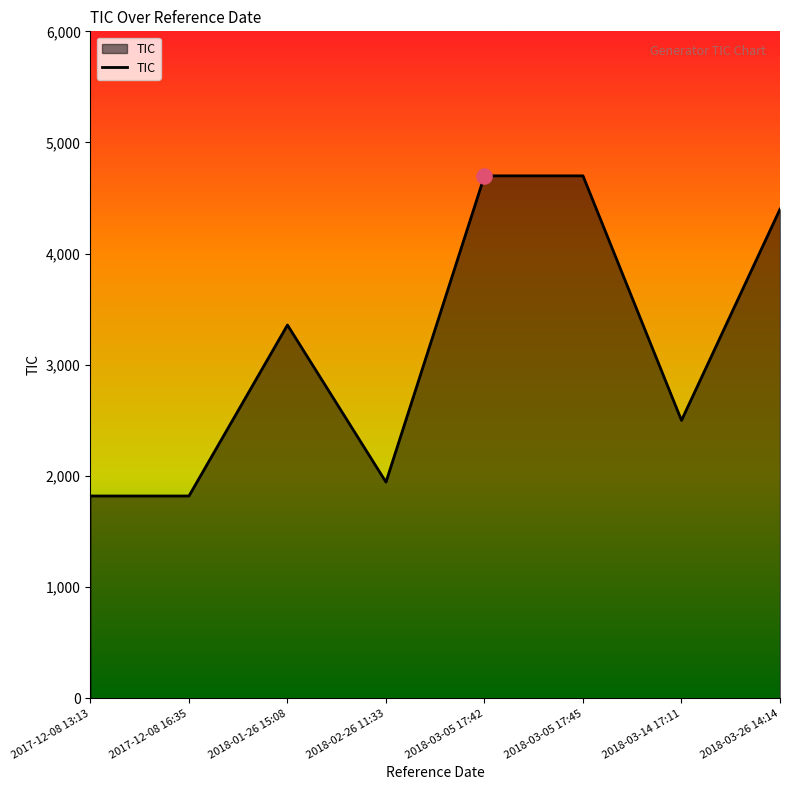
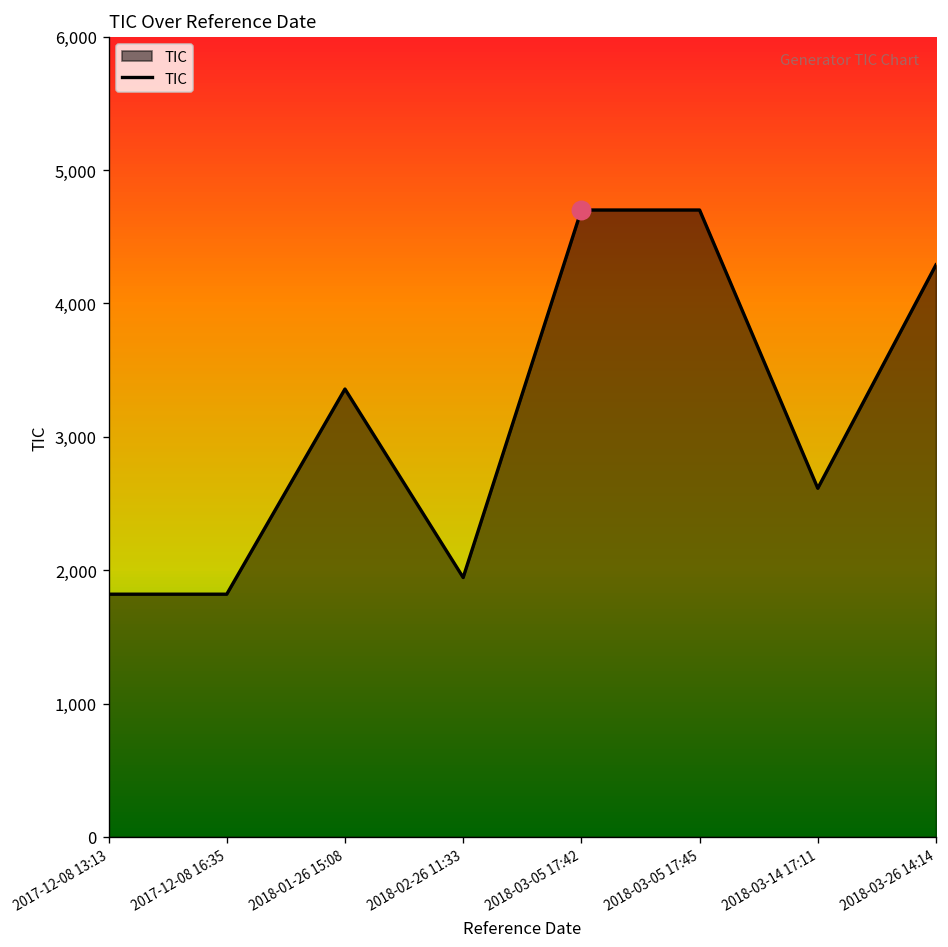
TIC, 2018-03-14 17:11: 2,500 -> 2,610
TIC, 2018-03-26 14:14: 4,400 -> 4,290
